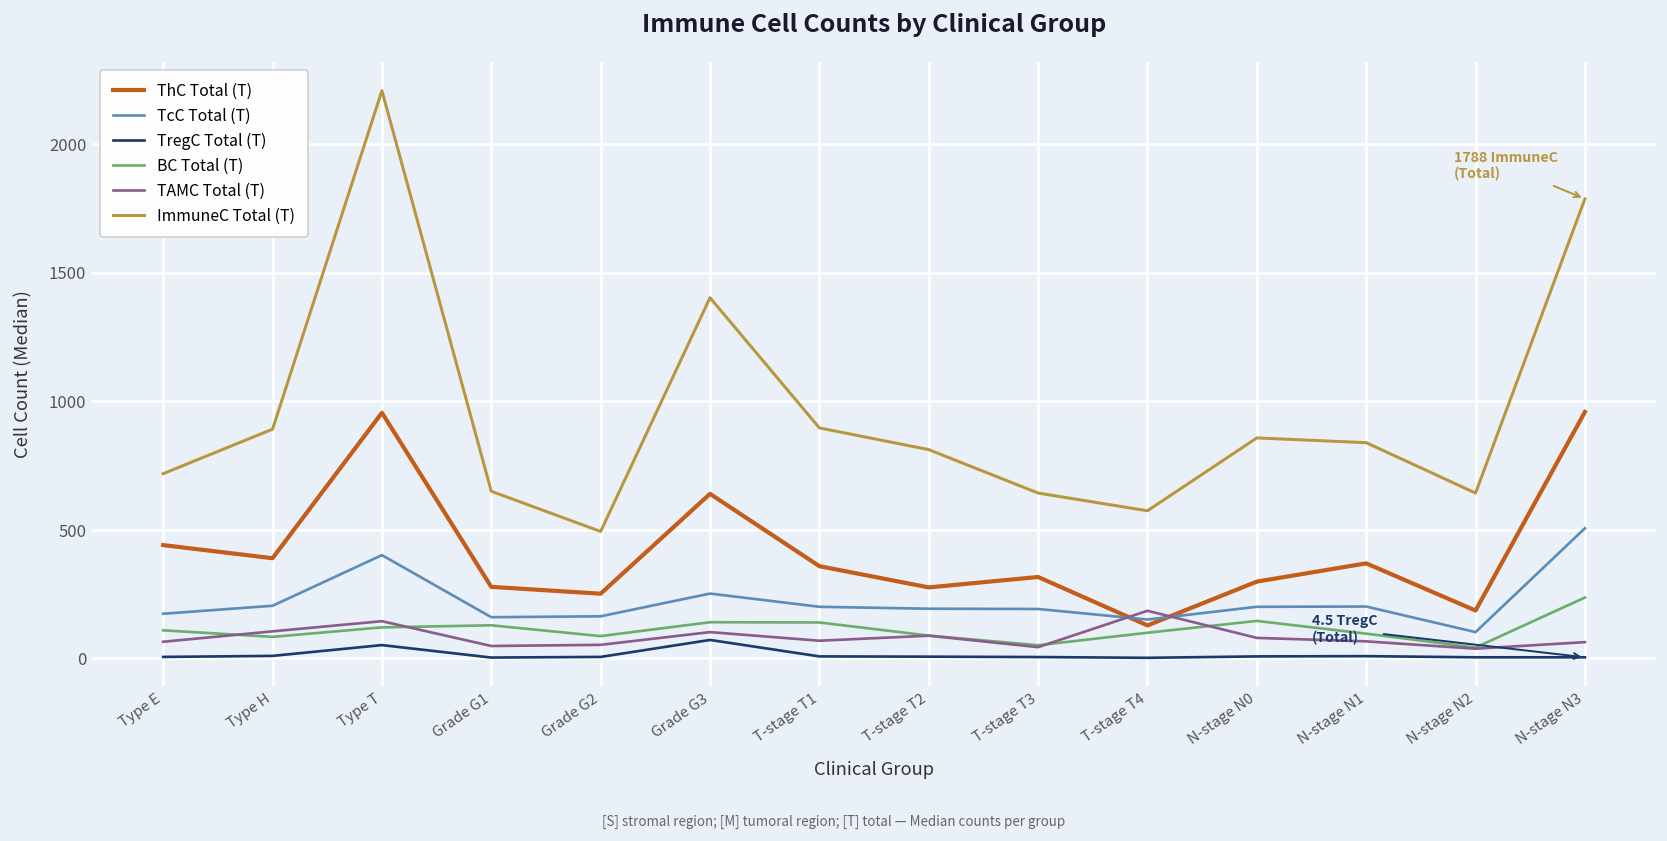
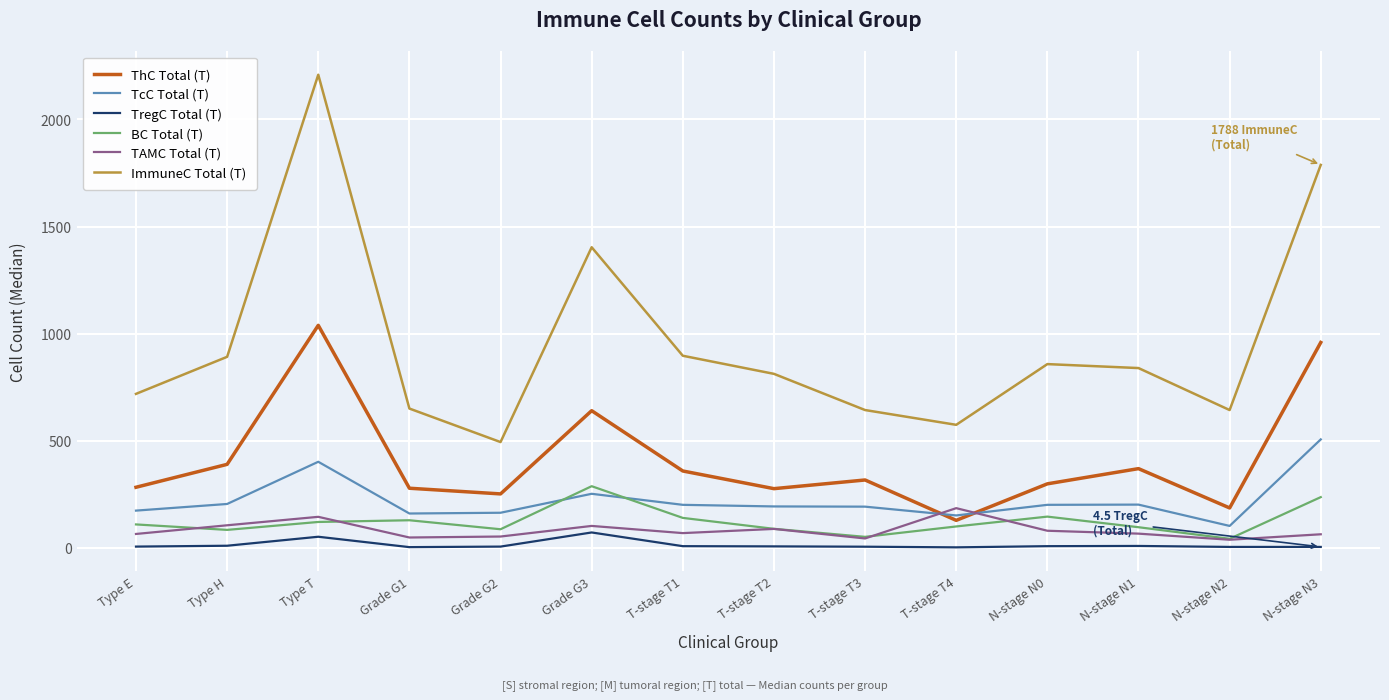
ThC Total (T), Type E: 440 -> 280
ThC Total (T), Type T: 960 -> 1040
BC Total (T), Grade G3: 140 -> 290
